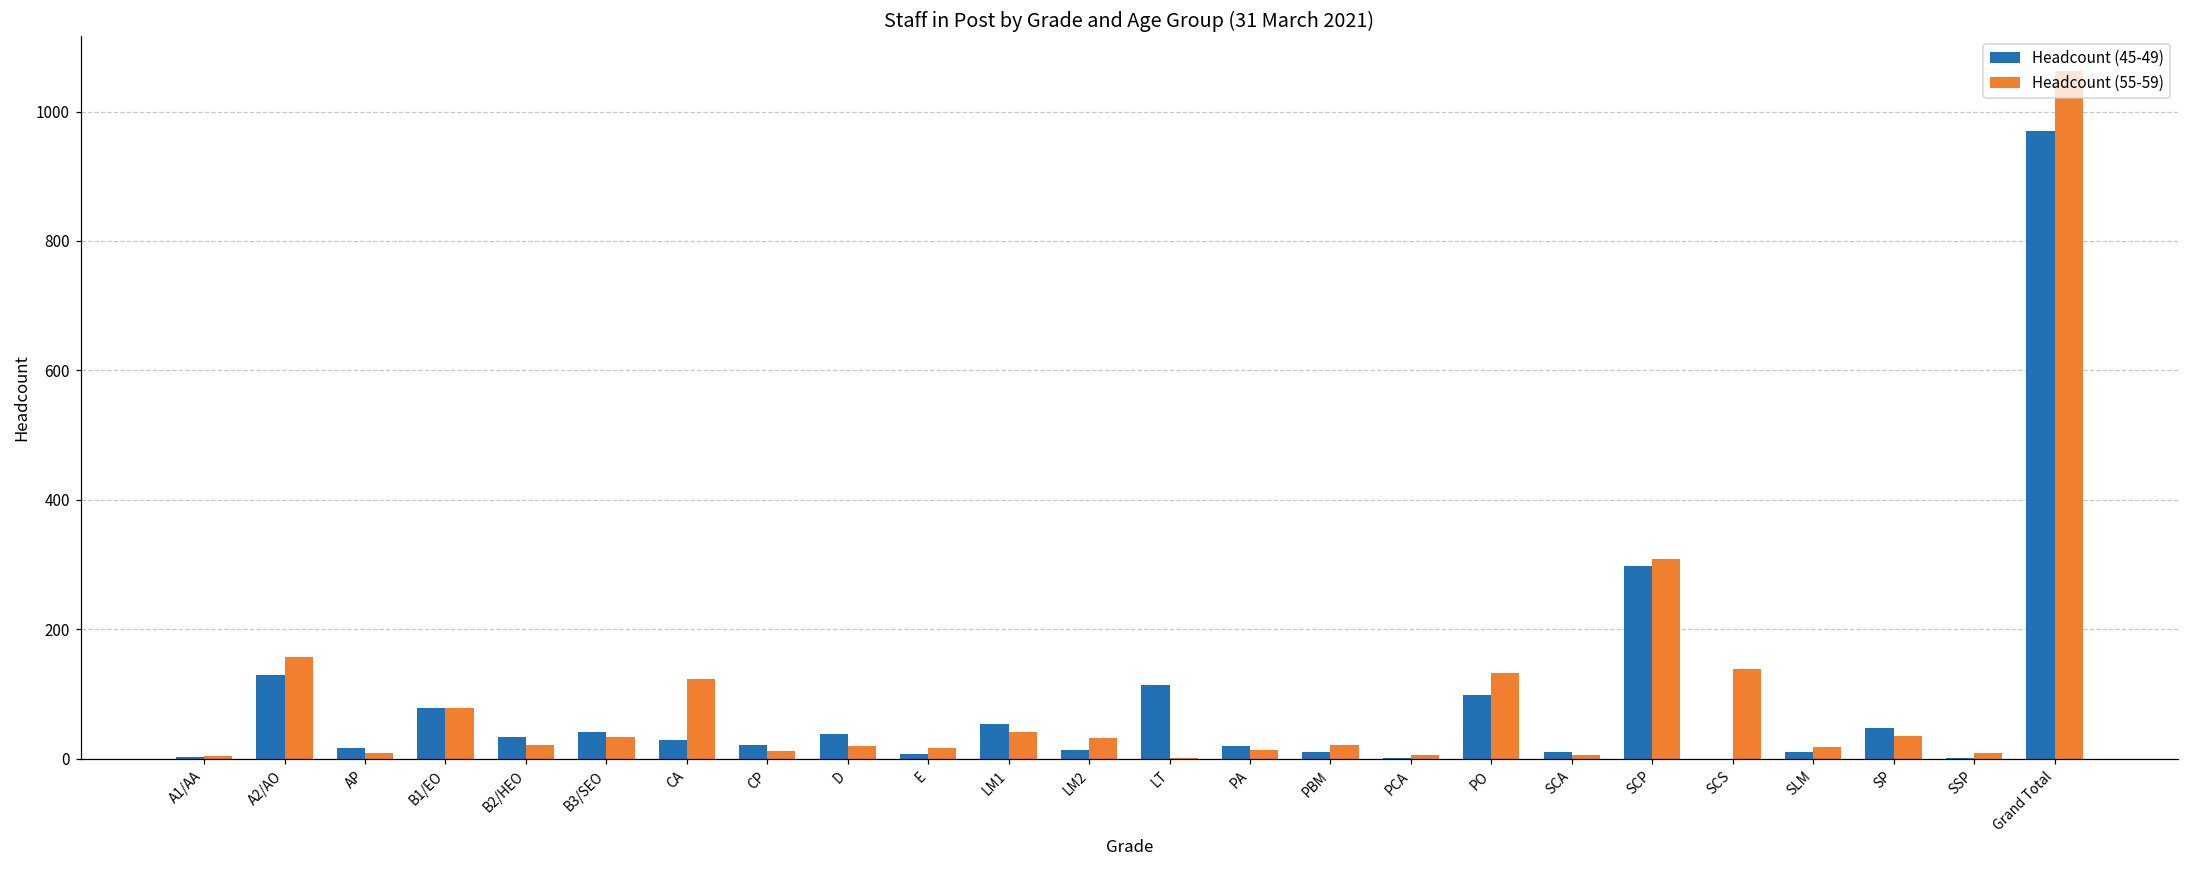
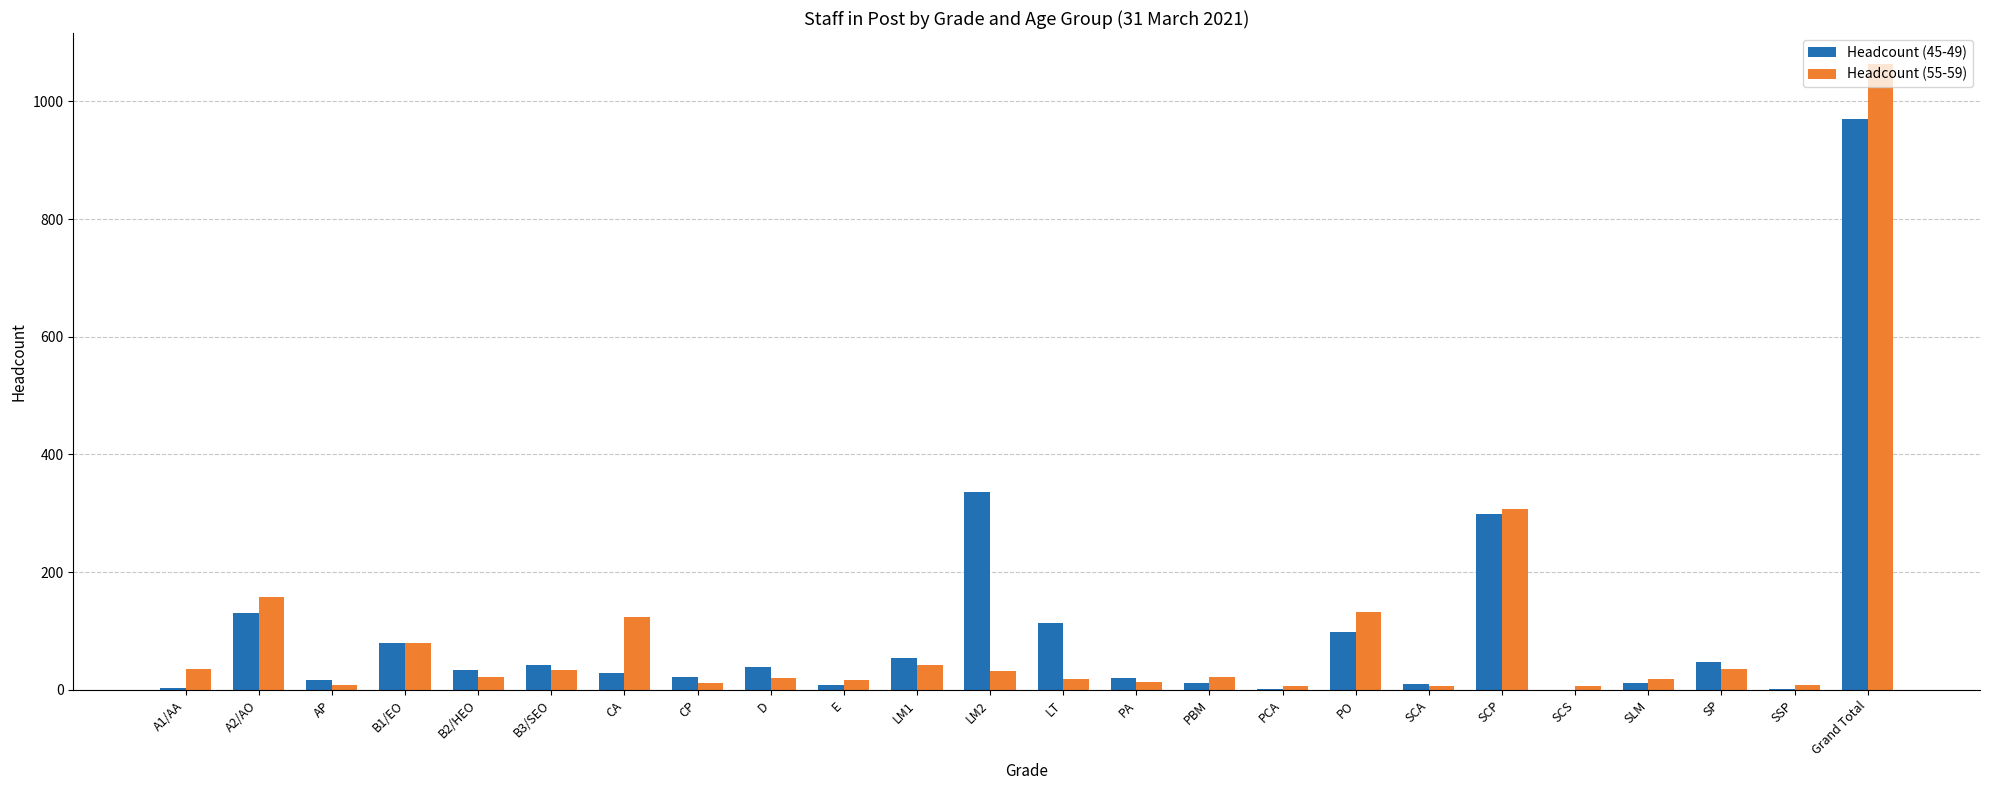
Headcount (55-59), A1/AA: 0 -> 40
Headcount (45-49), LM2: 10 -> 340
Headcount (55-59), LT: 0 -> 20
Headcount (55-59), SCS: 140 -> 10
